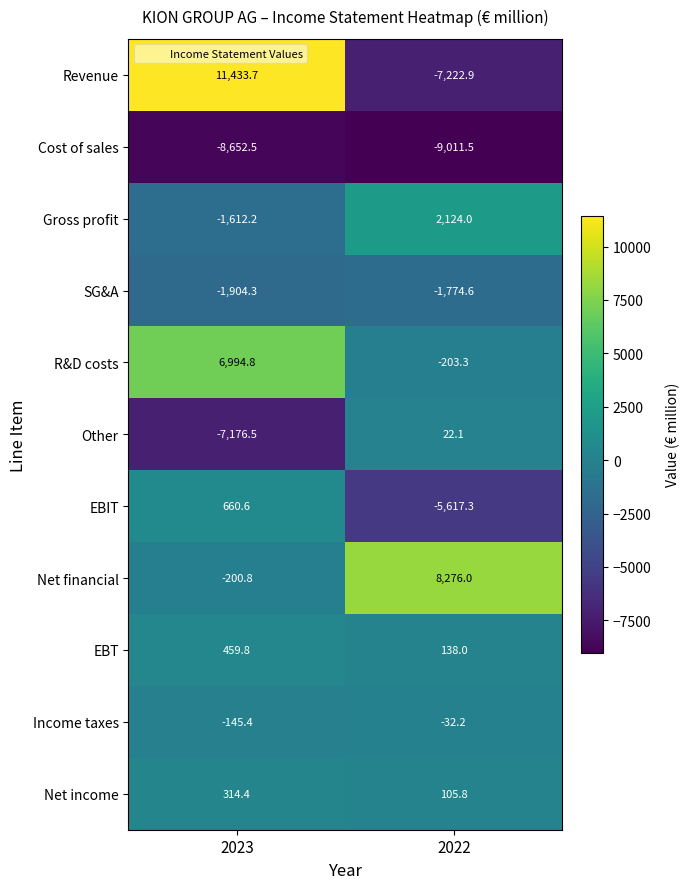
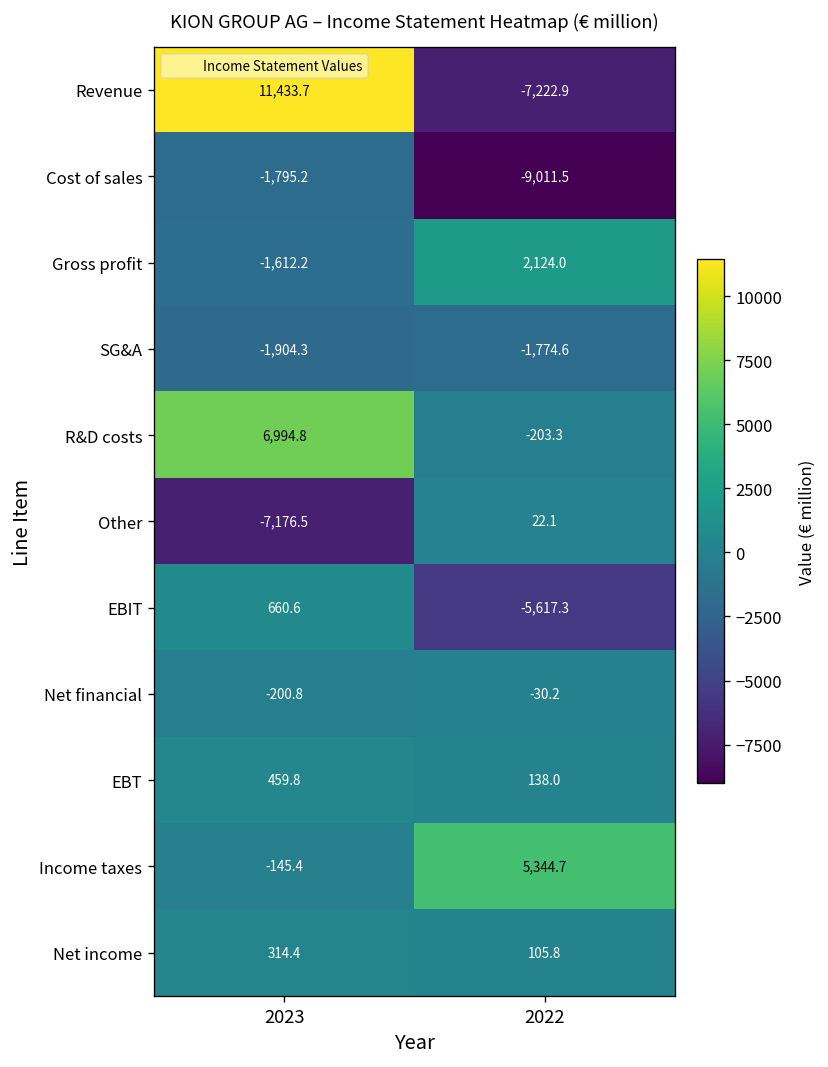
Cost of sales, 2023: -8,652.5 -> -1,795.2
Net financial, 2022: 8,276.0 -> -30.2
Income taxes, 2022: -32.2 -> 5,344.7
